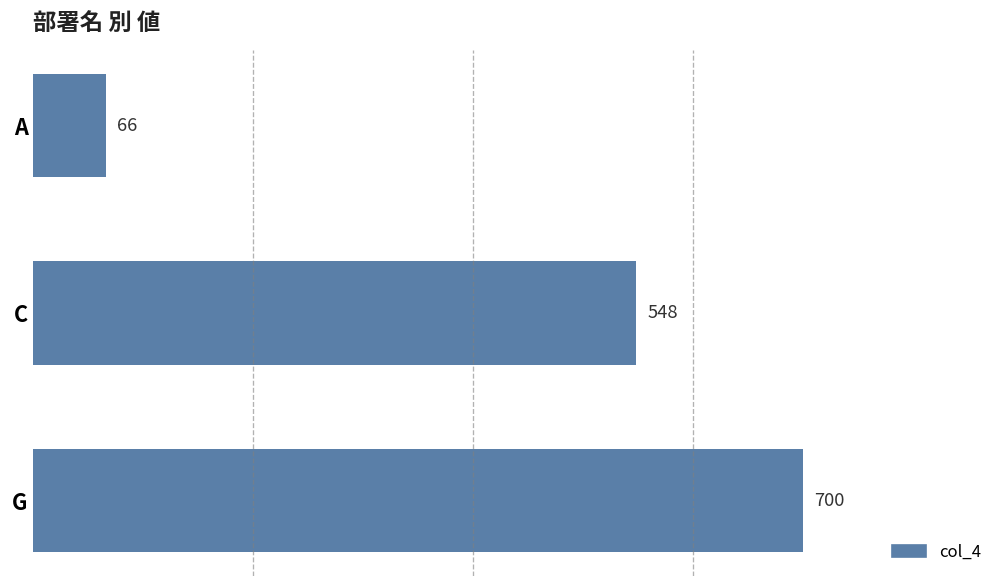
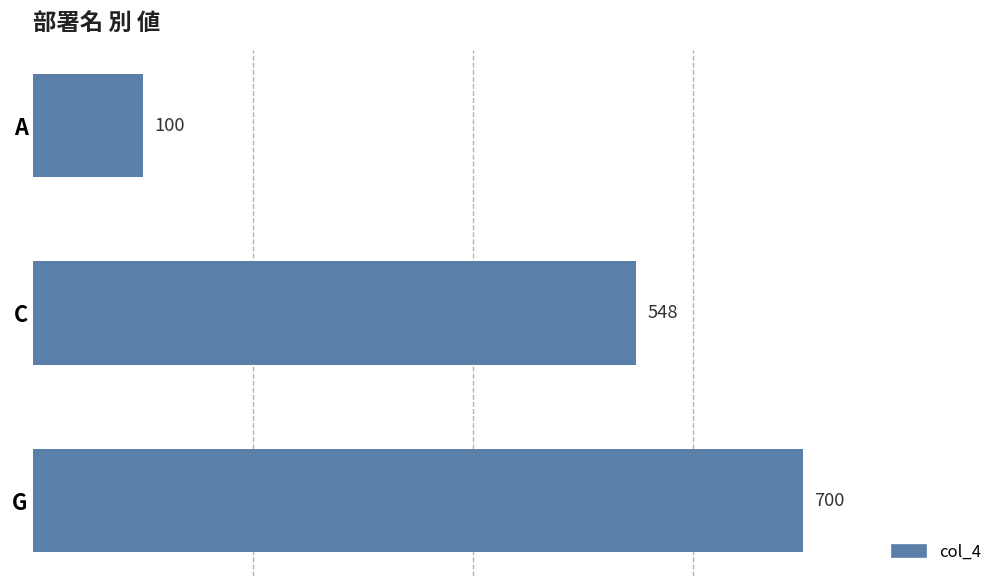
A: 66 -> 100
